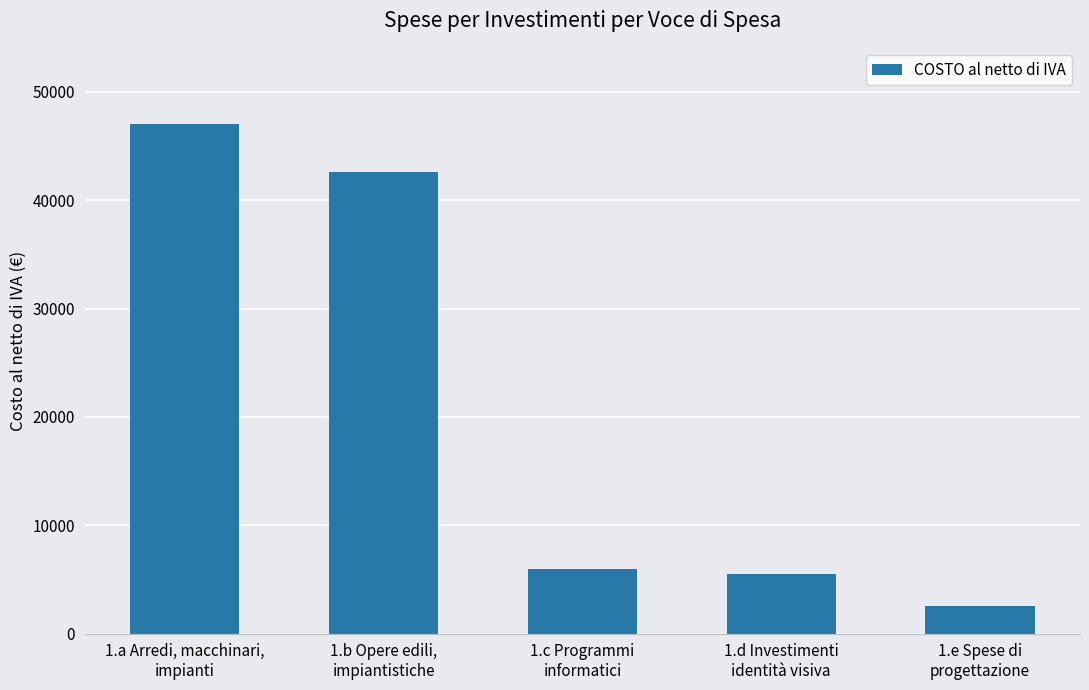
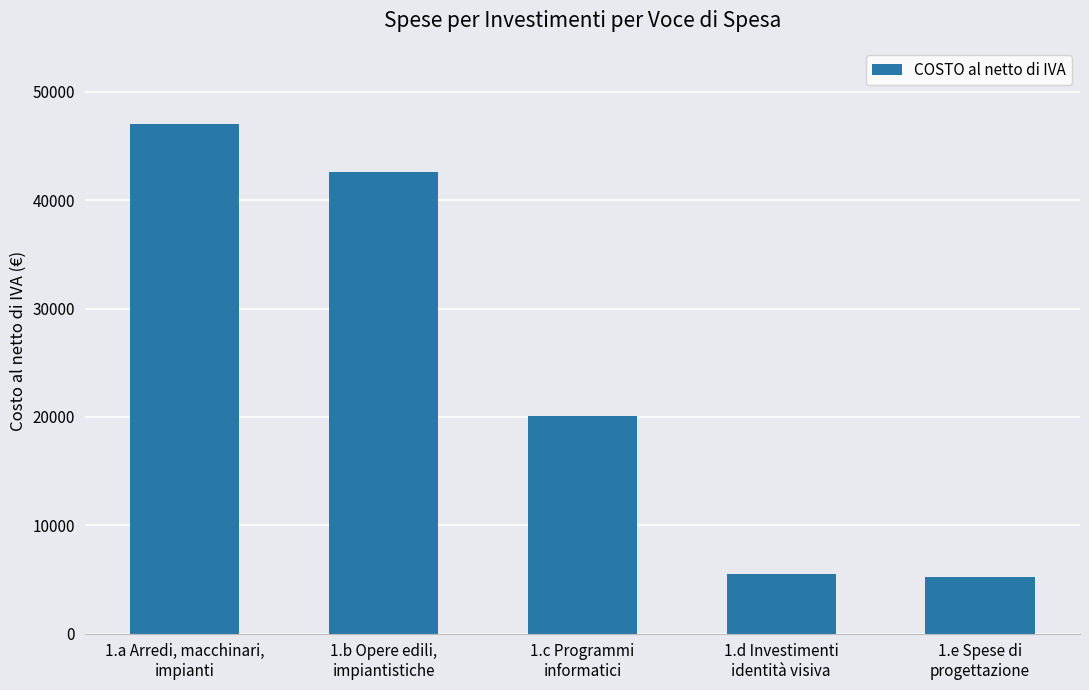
1.c Programmi informatici: 6000 -> 20100
1.e Spese di progettazione: 2600 -> 5200
